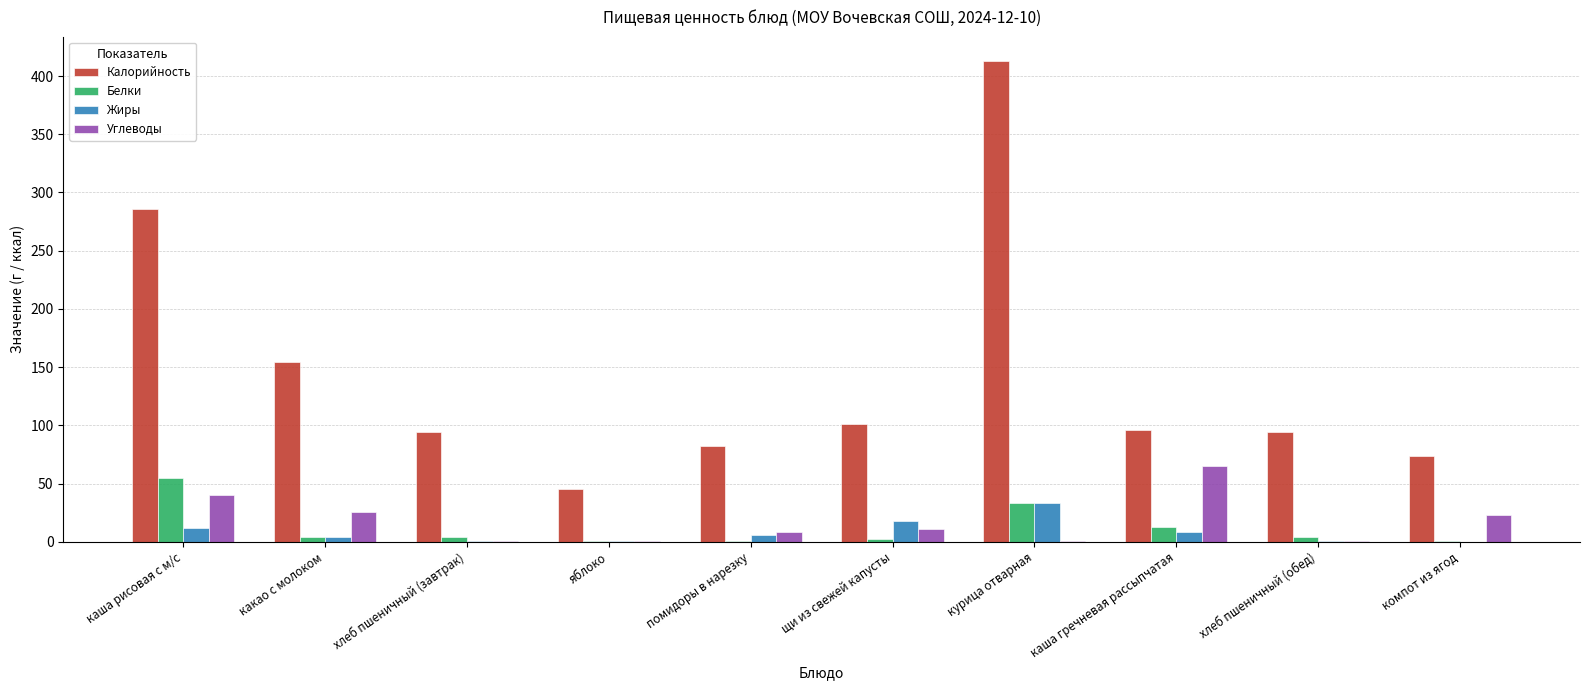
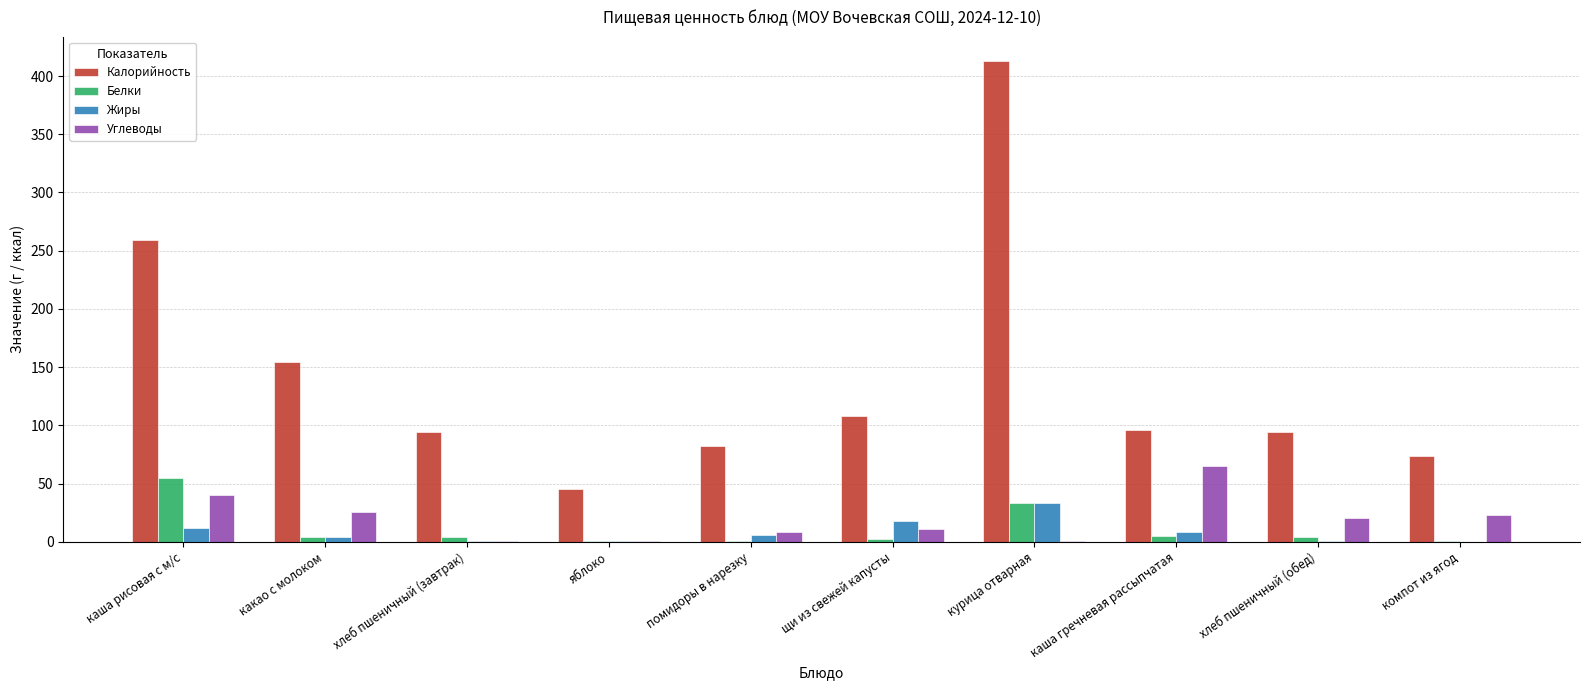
Калорийность, каша рисовая с м/с: 286 -> 259
Калорийность, щи из свежей капусты: 101 -> 108
Белки, каша гречневая рассыпчатая: 13 -> 5
Углеводы, хлеб пшеничный (обед): 1 -> 20
